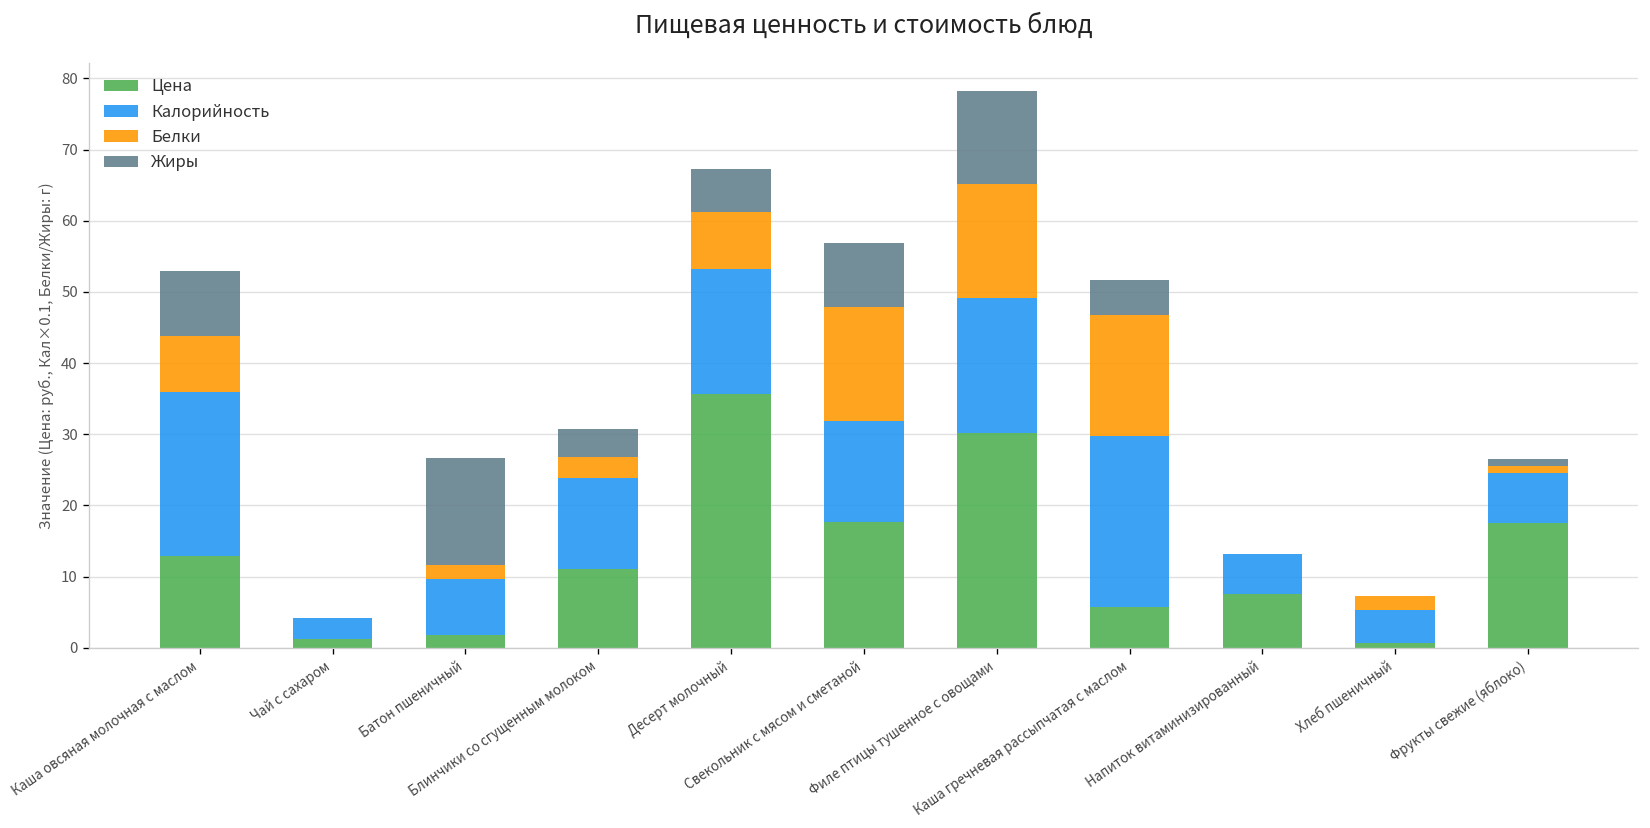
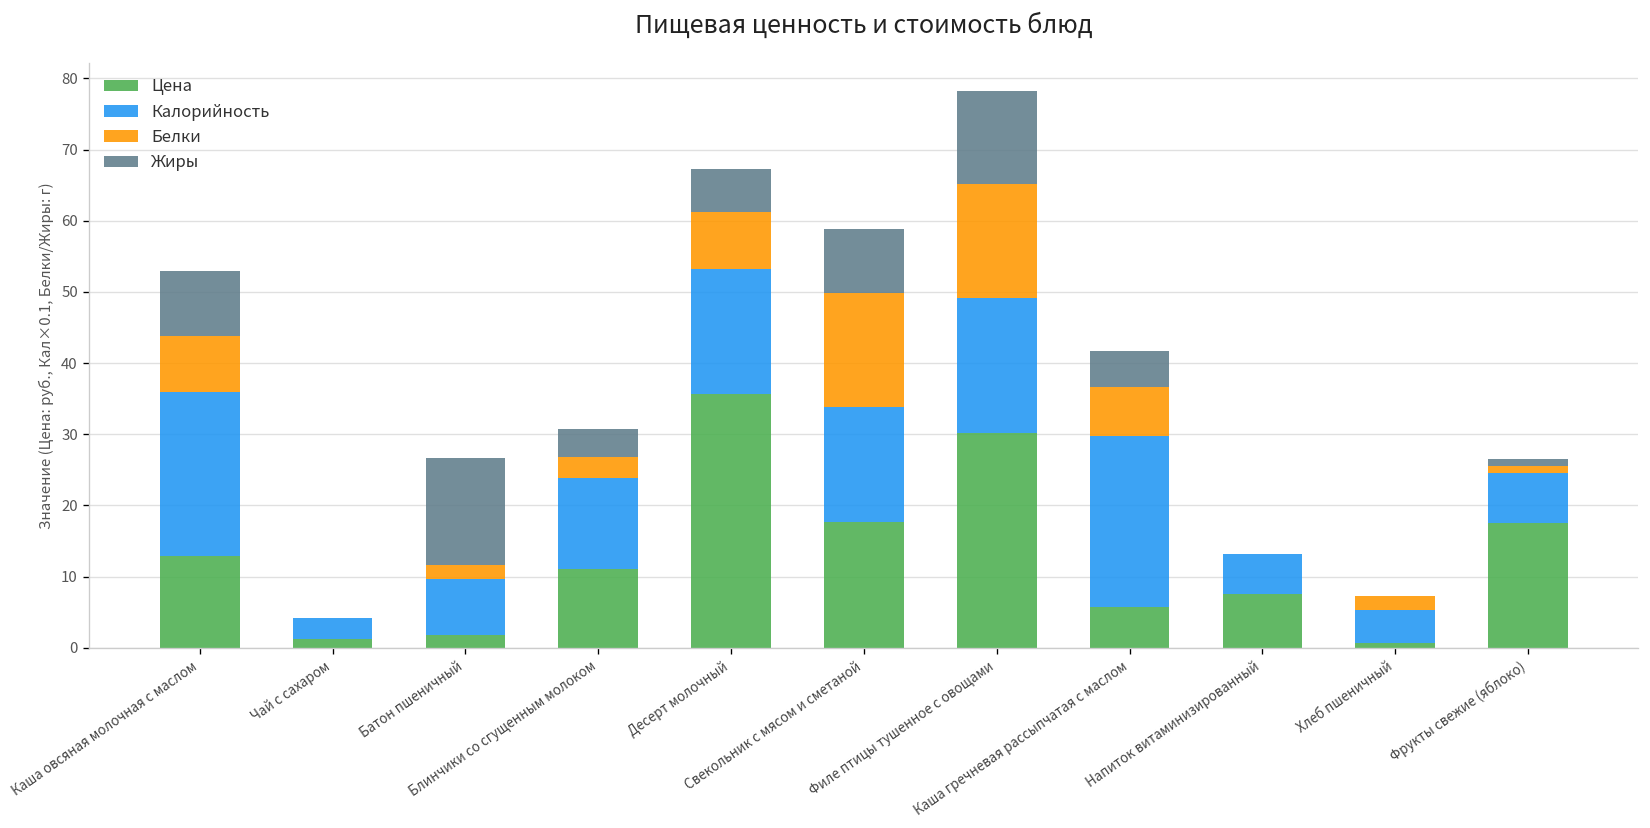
Калорийность, Свекольник с мясом и сметаной: 14 -> 16
Белки, Каша гречневая рассыпчатая с маслом: 17 -> 7
